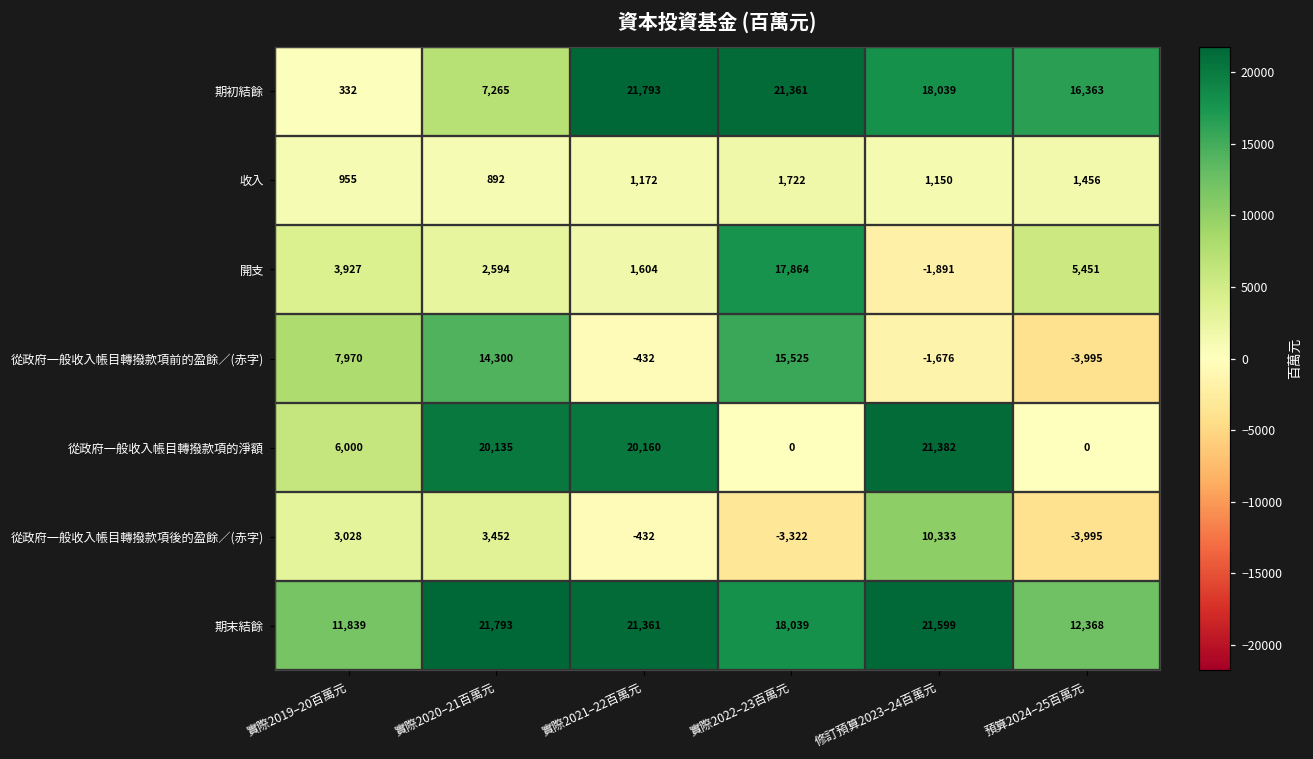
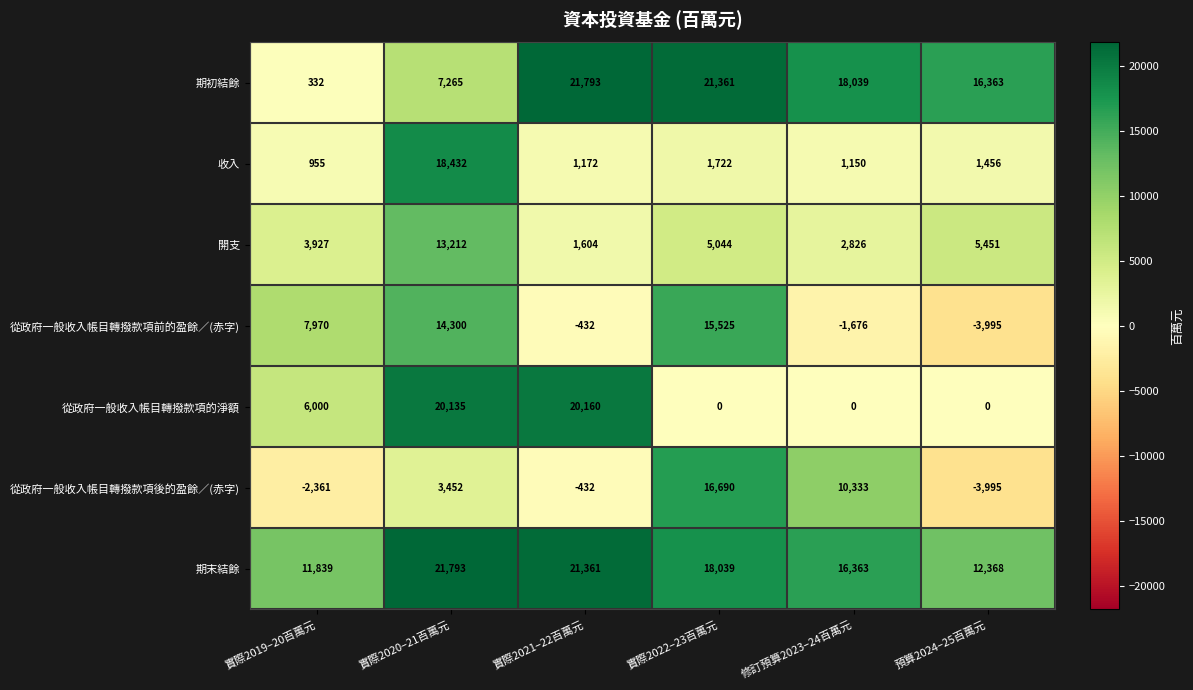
收入, 實際2020–21百萬元: 892 -> 18,432
開支, 實際2020–21百萬元: 2,594 -> 13,212
開支, 實際2022–23百萬元: 17,864 -> 5,044
開支, 修訂預算2023–24百萬元: -1,891 -> 2,826
從政府一般收入帳目轉撥款項的淨額, 修訂預算2023–24百萬元: 21,382 -> 0
從政府一般收入帳目轉撥款項後的盈餘／(赤字), 實際2019–20百萬元: 3,028 -> -2,361
從政府一般收入帳目轉撥款項後的盈餘／(赤字), 實際2022–23百萬元: -3,322 -> 16,690
期末結餘, 修訂預算2023–24百萬元: 21,599 -> 16,363
